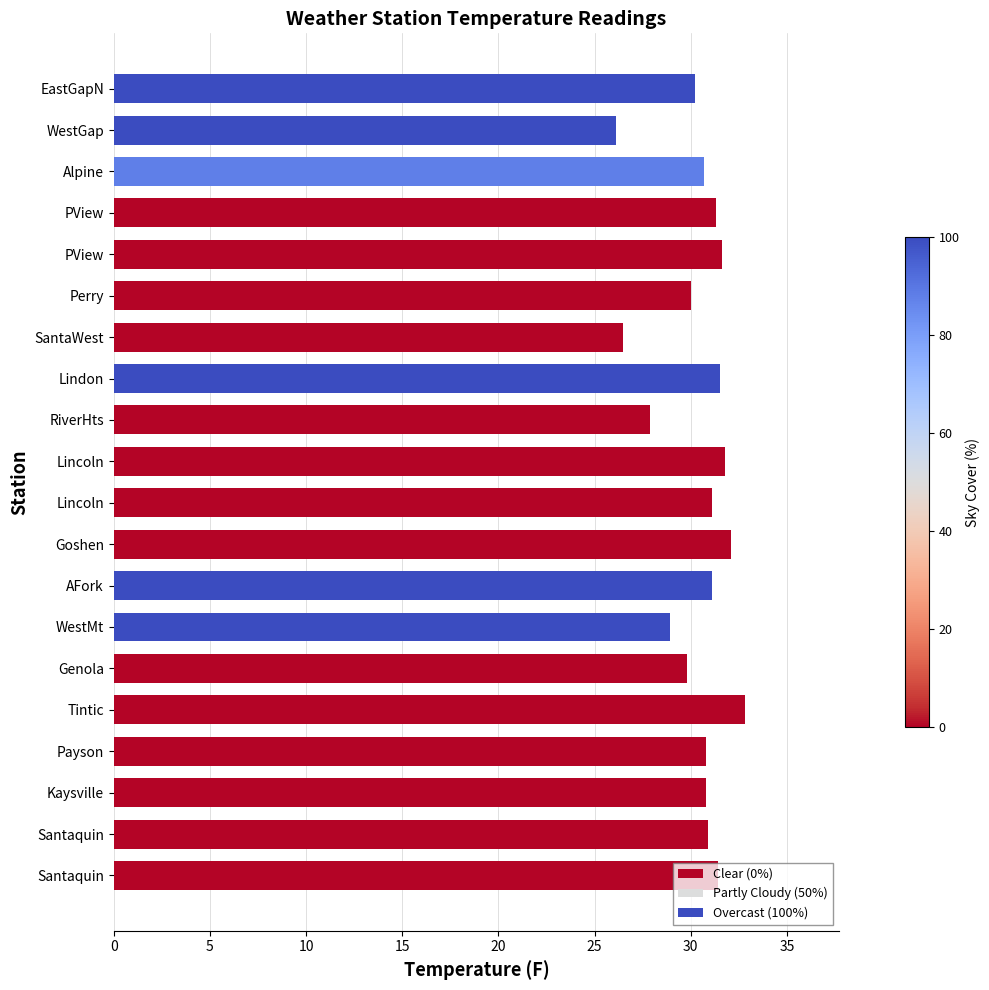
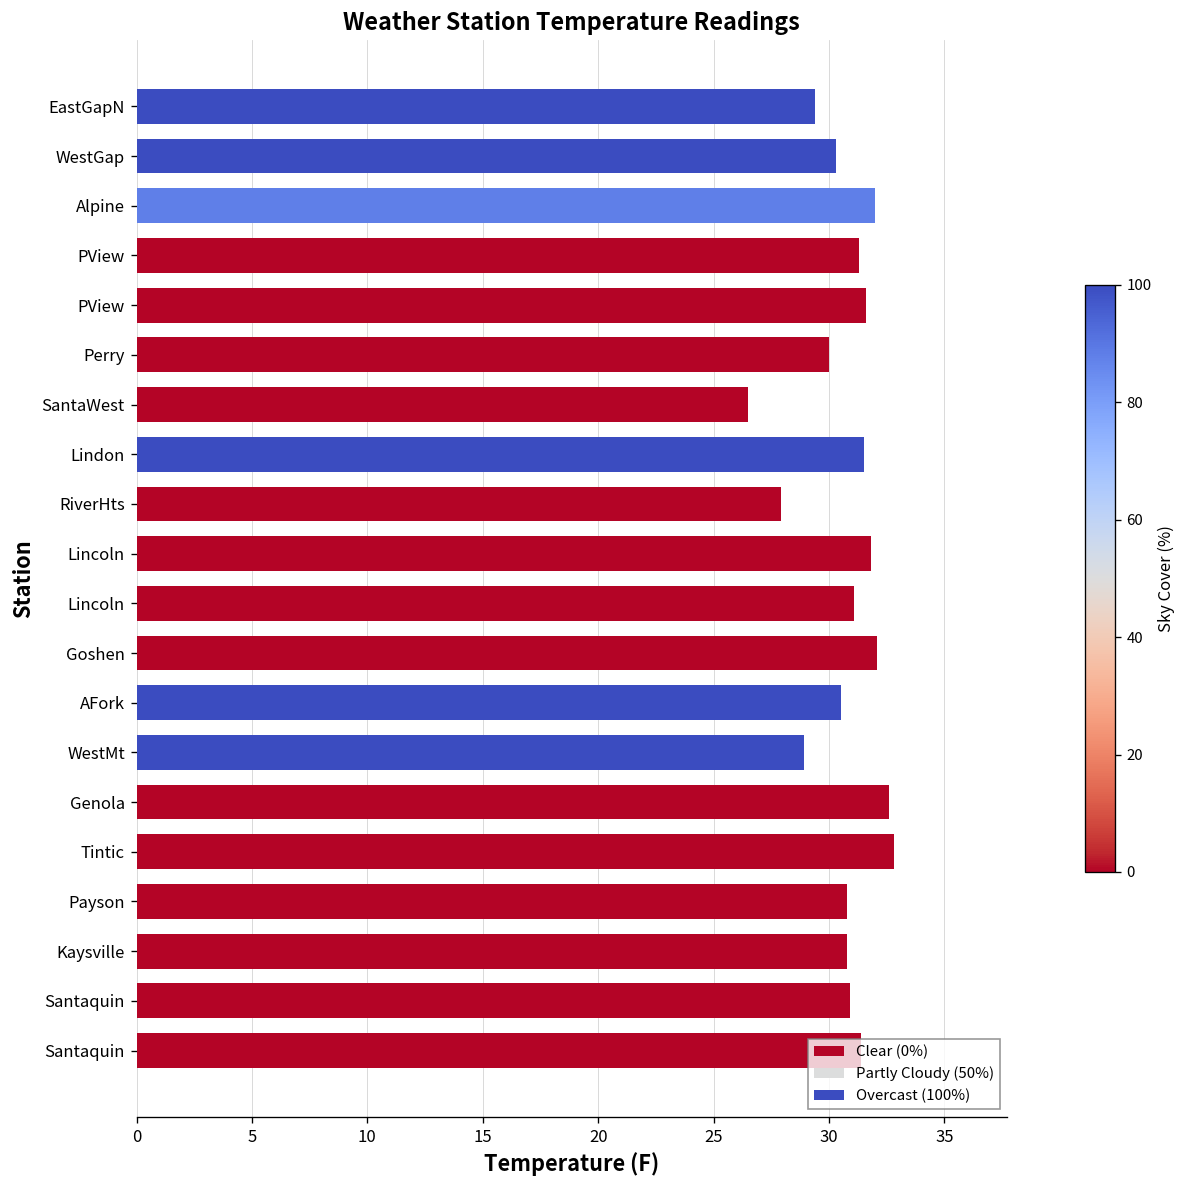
EastGapN: 30.2 -> 29.4
WestGap: 26.1 -> 30.3
Alpine: 30.7 -> 32.0
AFork: 31.1 -> 30.5
Genola: 29.8 -> 32.6
